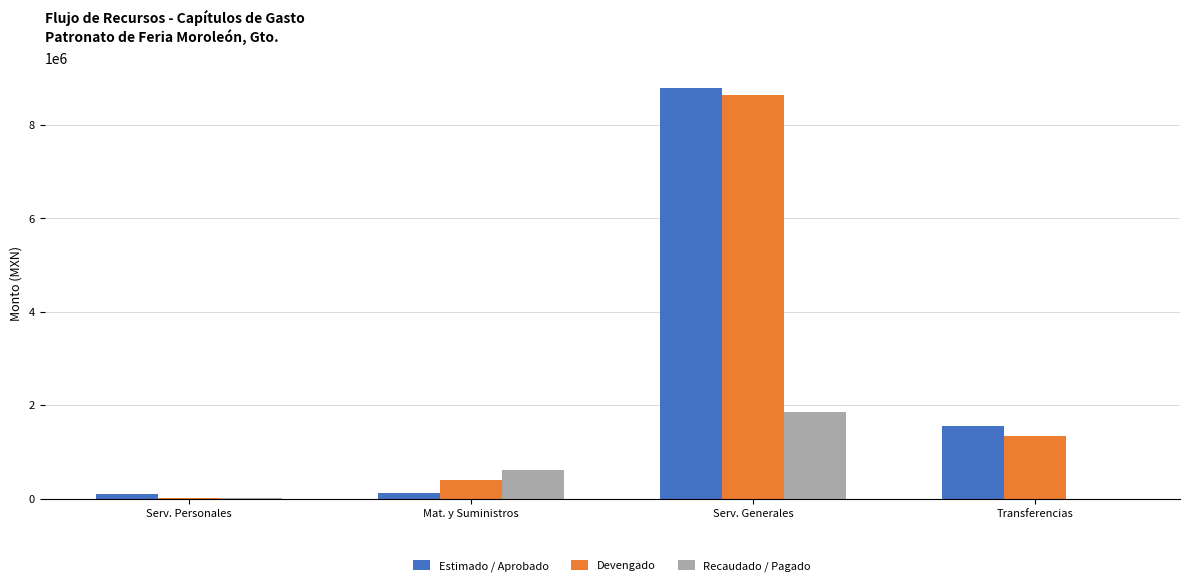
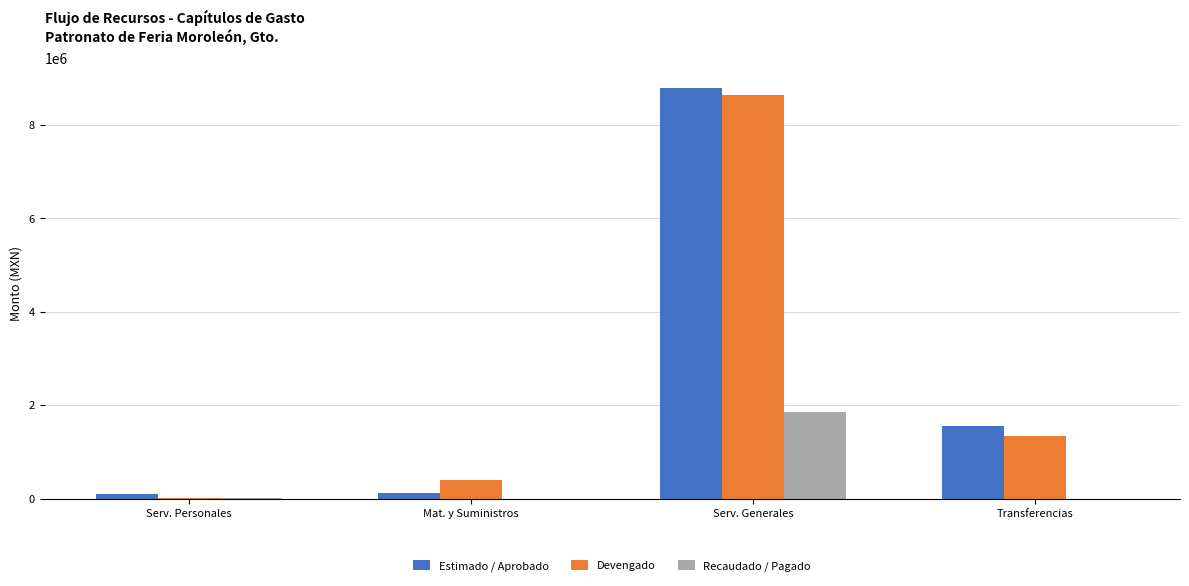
Recaudado / Pagado, Mat. y Suministros: 600000 -> 0
